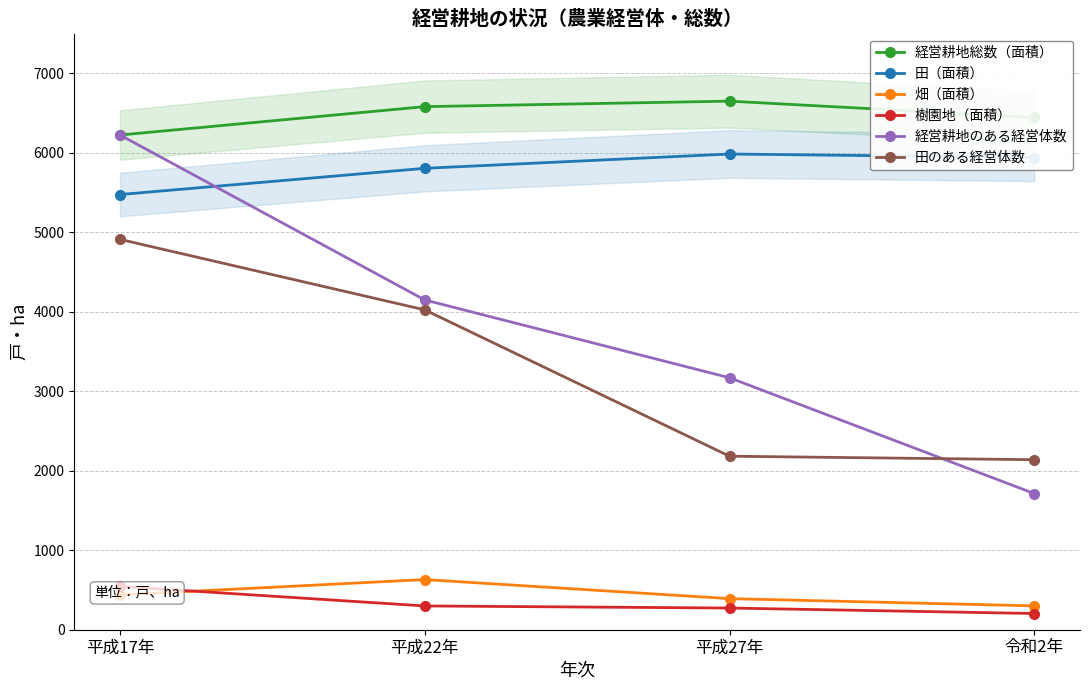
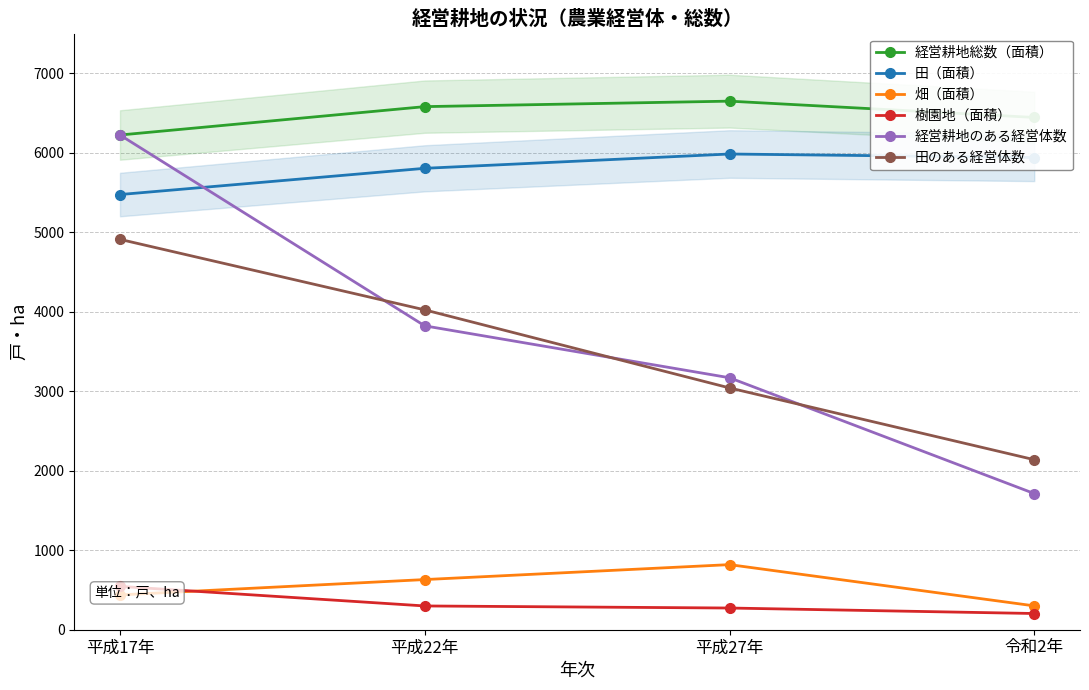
経営耕地のある経営体数, 平成22年: 4100 -> 3800
畑（面積）, 平成27年: 400 -> 800
田のある経営体数, 平成27年: 2200 -> 3000
